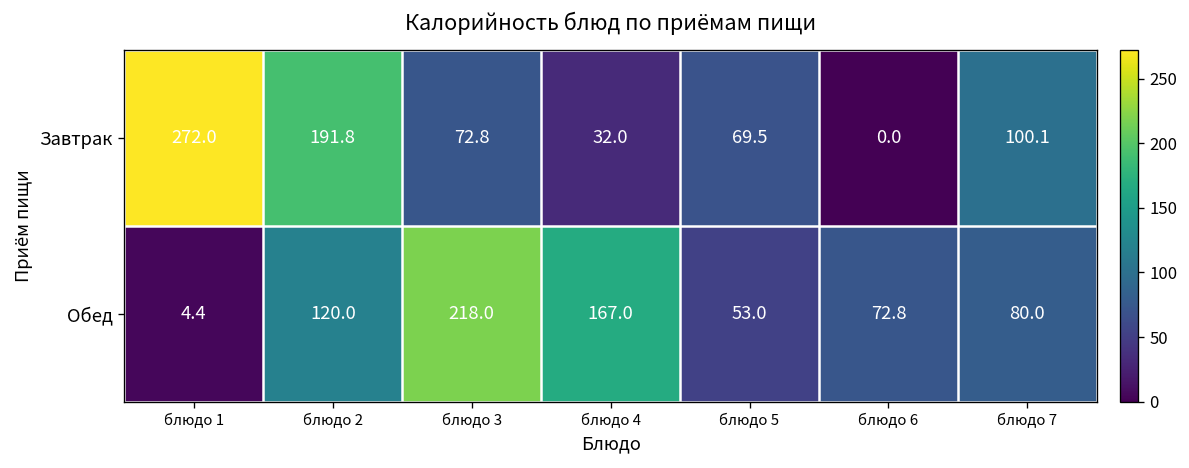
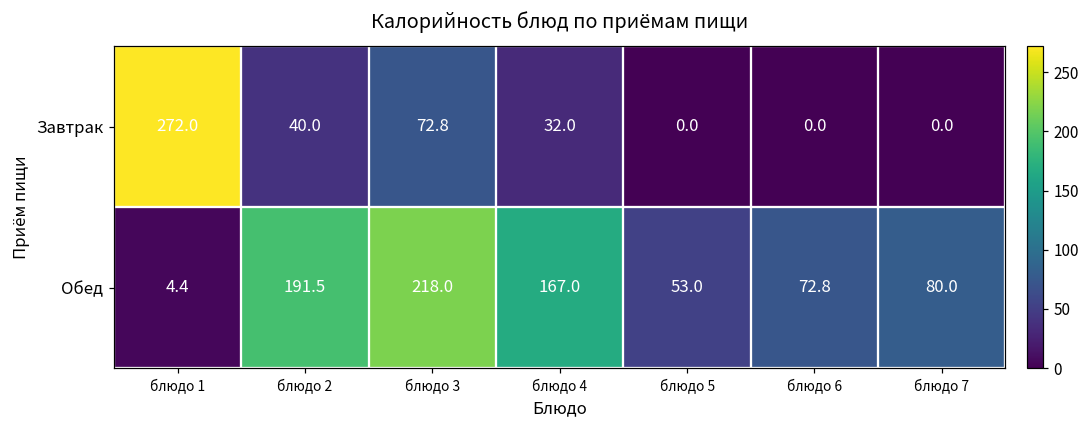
Завтрак, блюдо 2: 191.8 -> 40.0
Завтрак, блюдо 5: 69.5 -> 0.0
Завтрак, блюдо 7: 100.1 -> 0.0
Обед, блюдо 2: 120.0 -> 191.5
